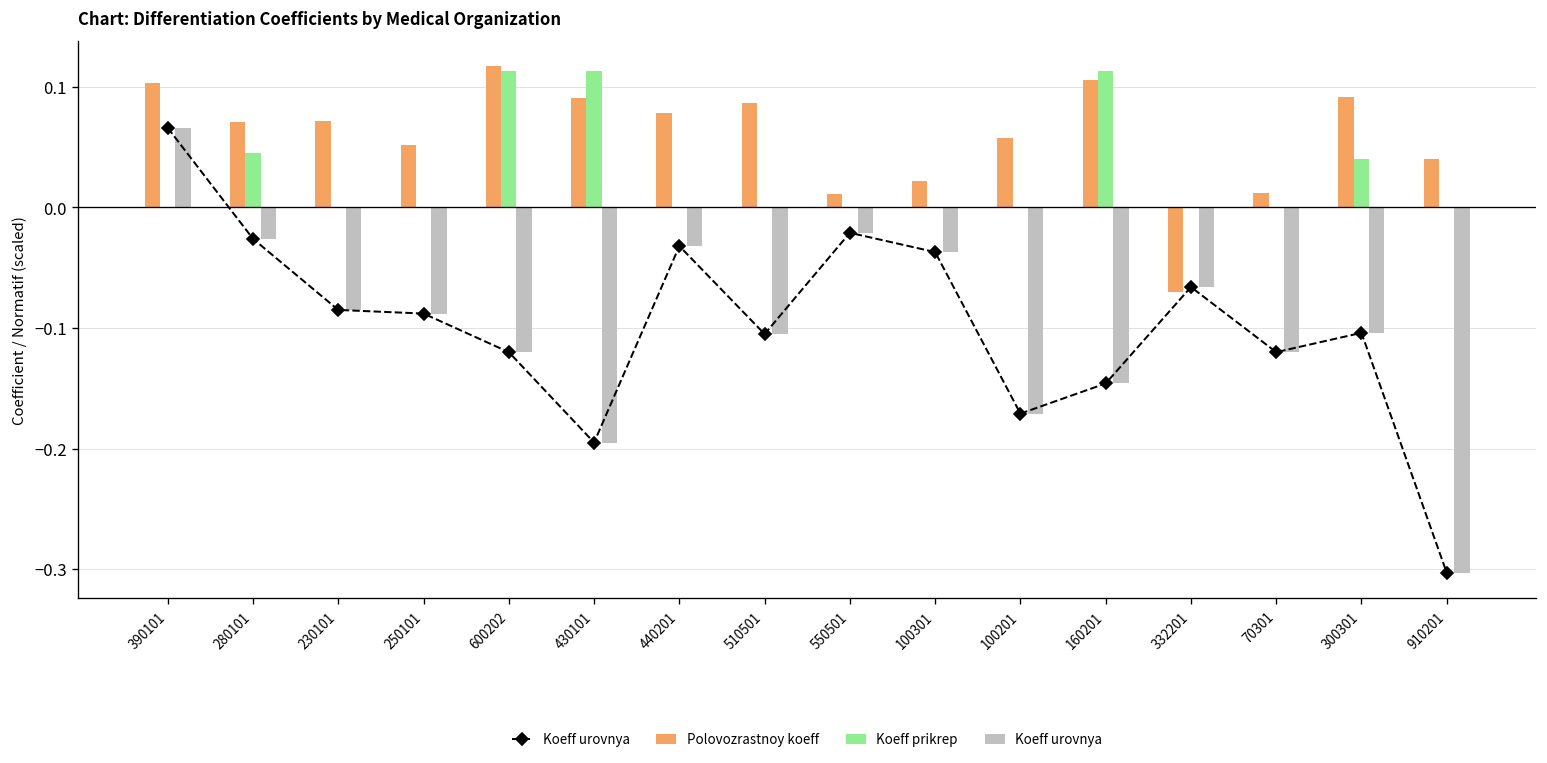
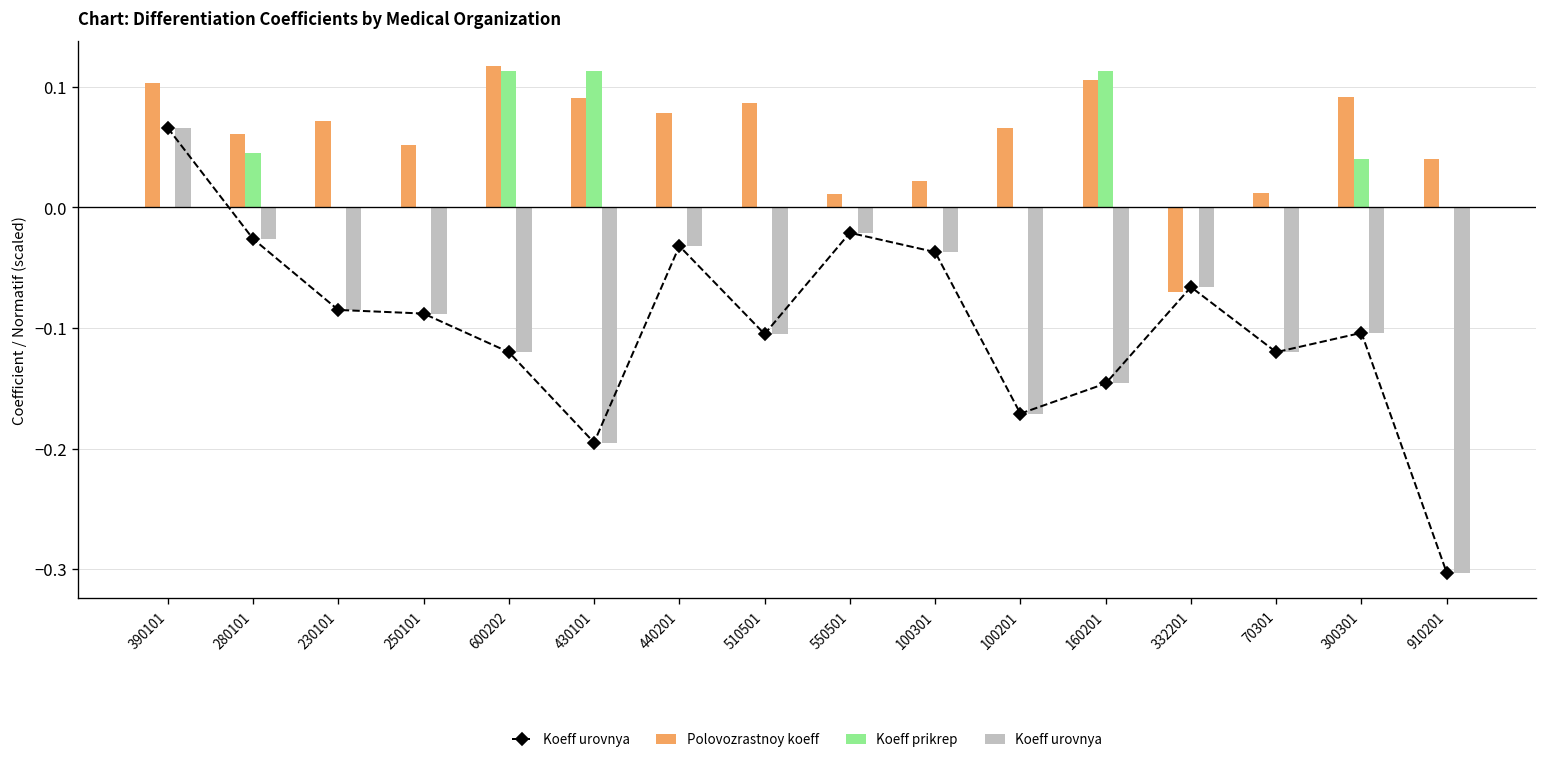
Polovozrastnoy koeff, 280101: 0.071 -> 0.061
Polovozrastnoy koeff, 100201: 0.058 -> 0.066
